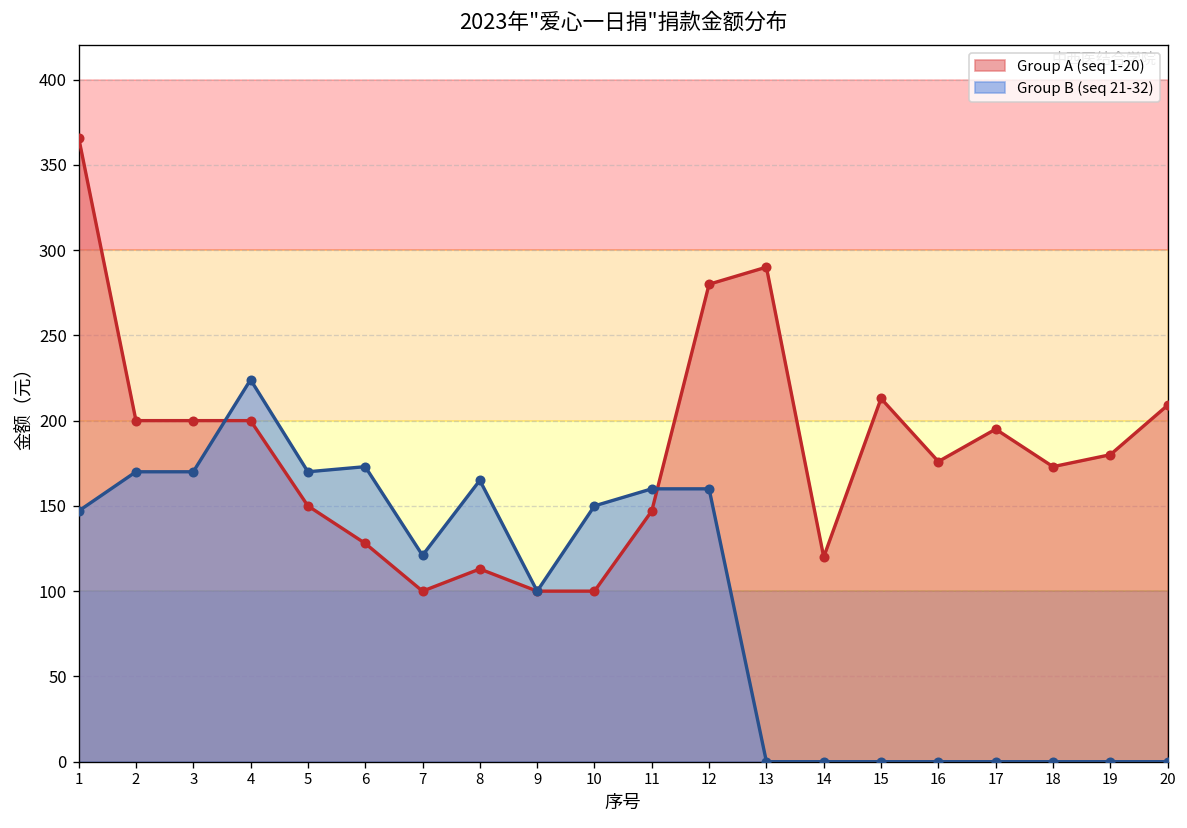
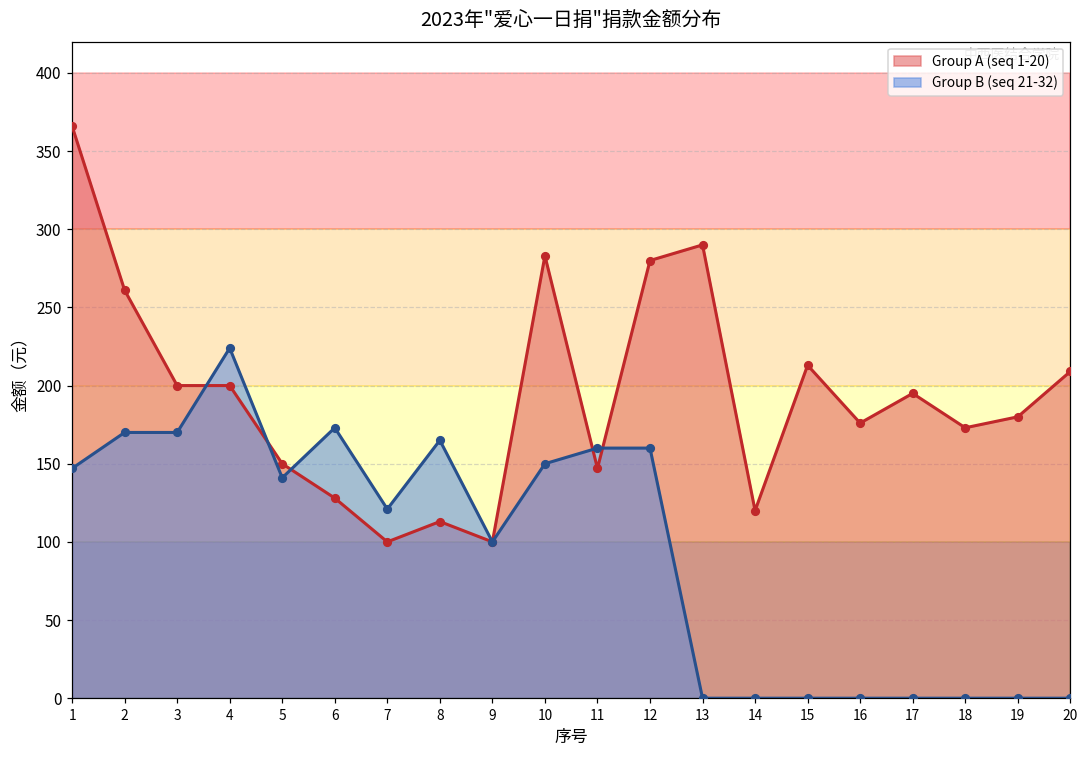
Group A (seq 1-20), 2: 200 -> 261
Group B (seq 21-32), 5: 170 -> 141
Group A (seq 1-20), 10: 100 -> 283
